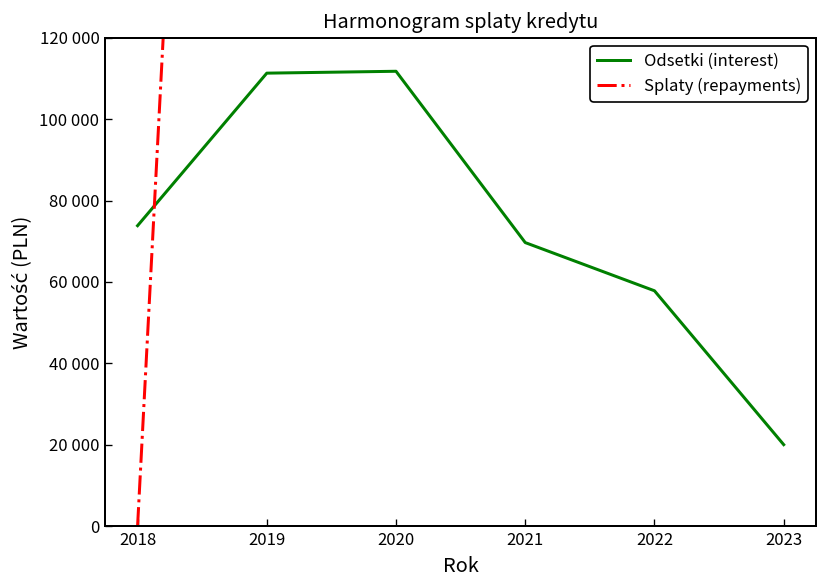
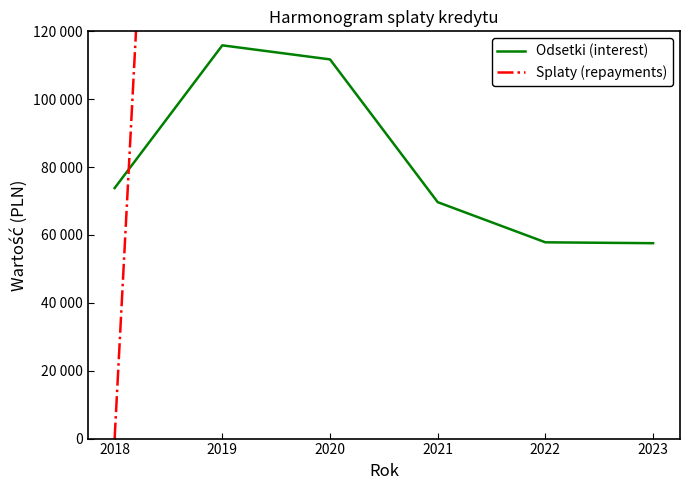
Odsetki (interest), 2019: 111000 -> 116000
Odsetki (interest), 2023: 20000 -> 58000
